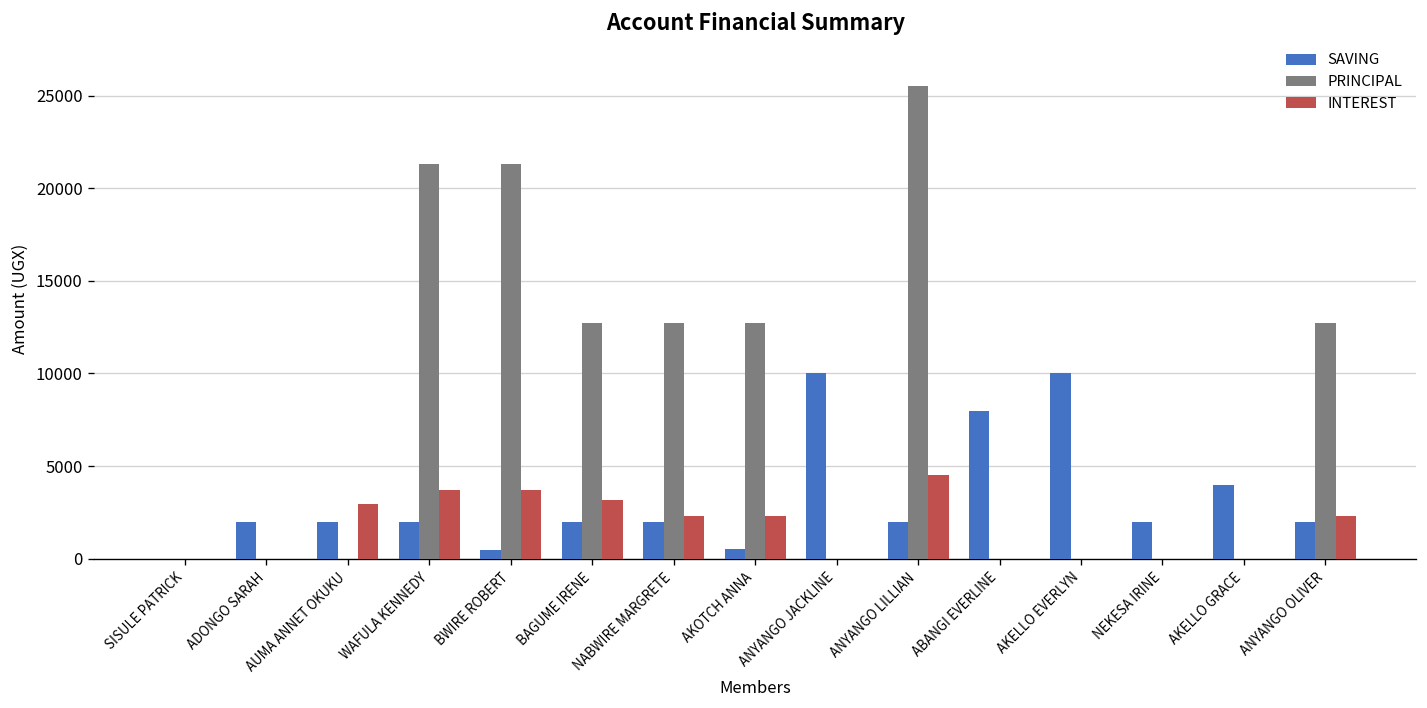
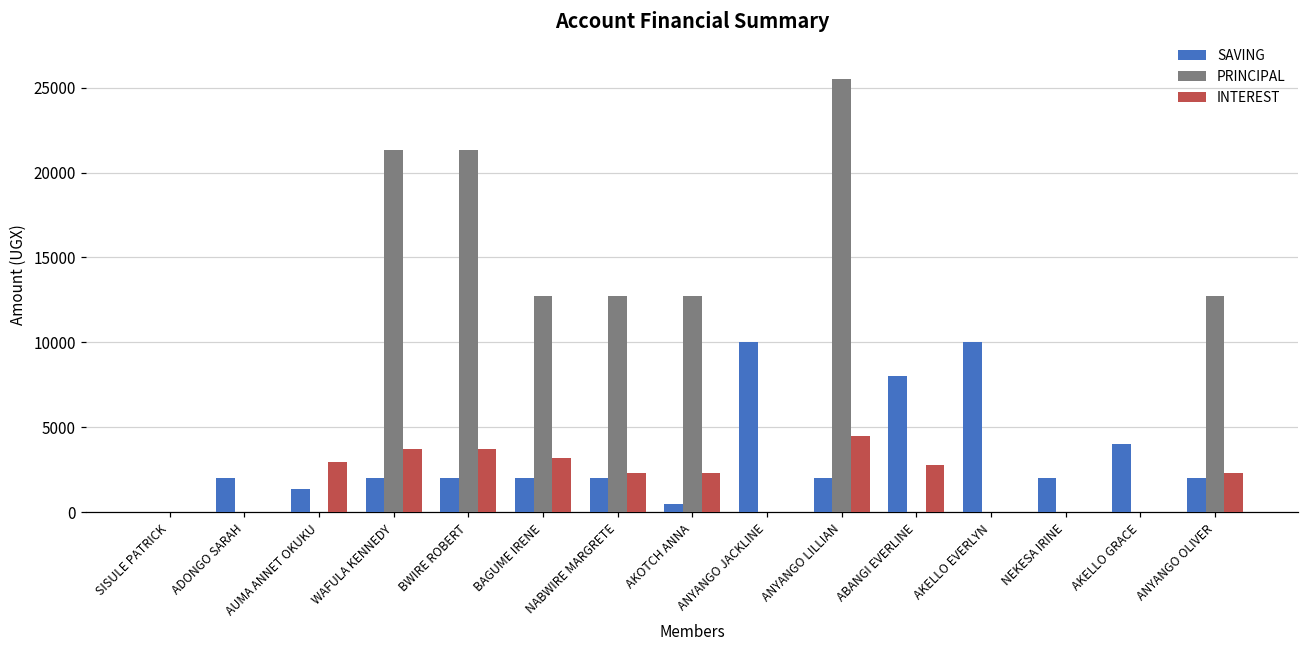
SAVING, AUMA ANNET OKUKU: 2000 -> 1300
SAVING, BWIRE ROBERT: 400 -> 2000
INTEREST, ABANGI EVERLINE: 0 -> 2800
